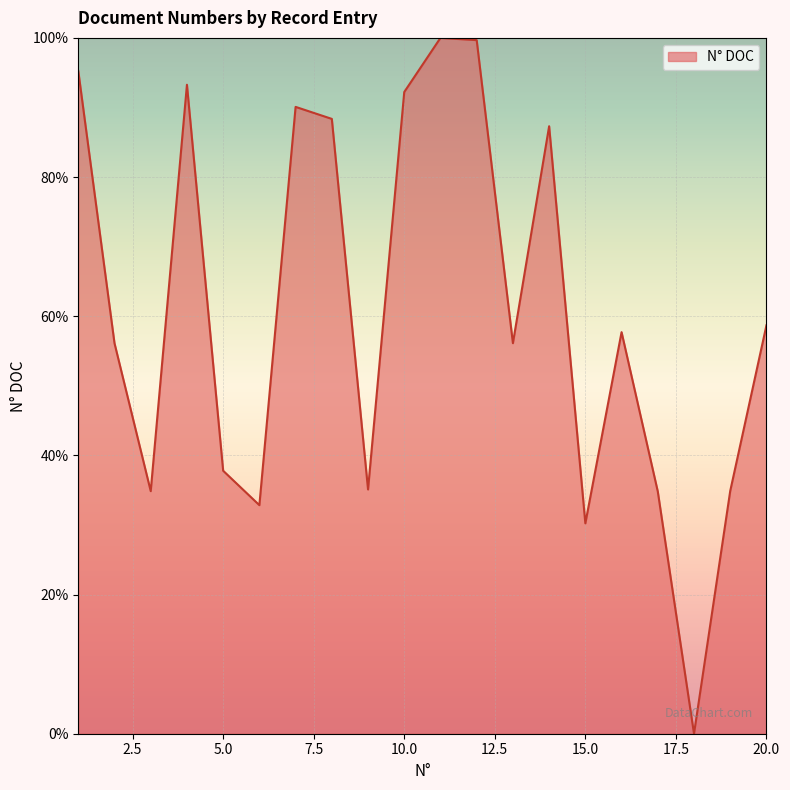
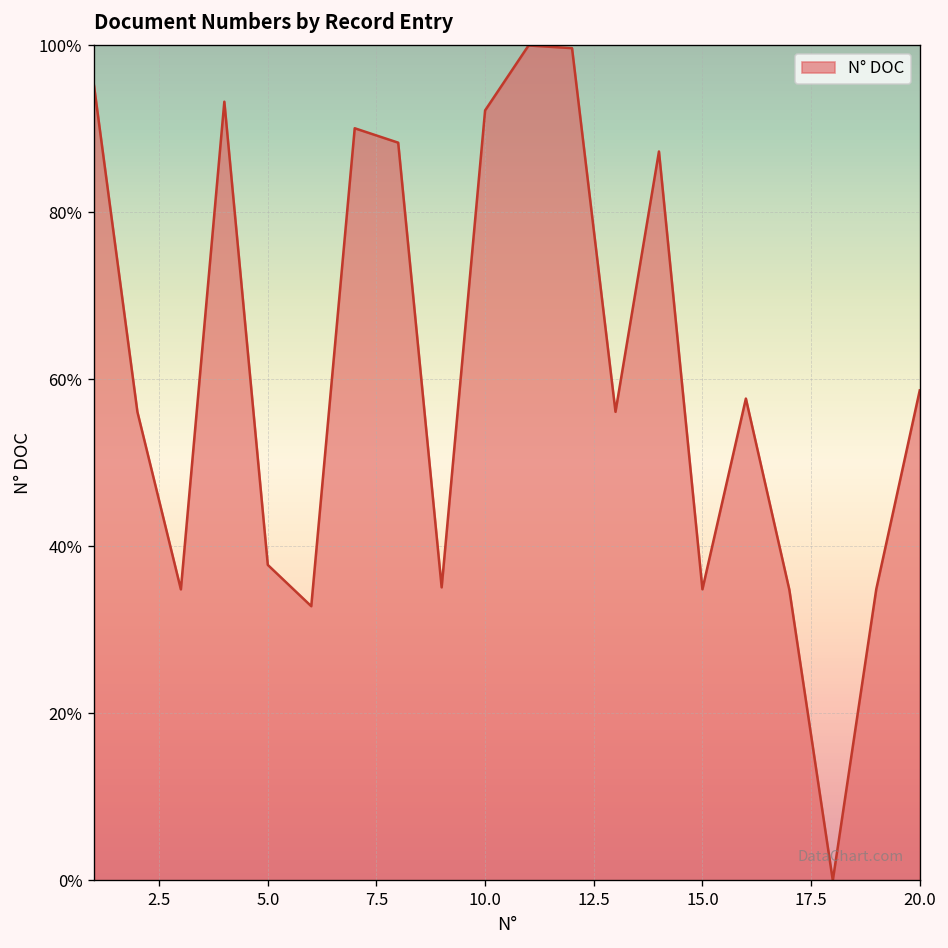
15.0: 30% -> 35%
